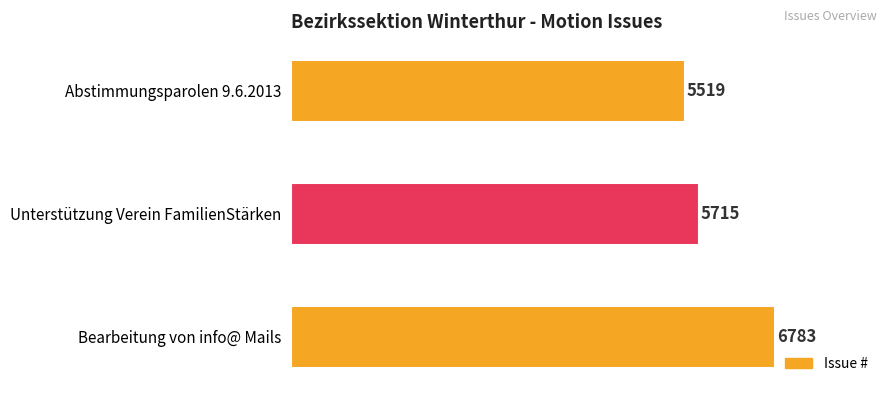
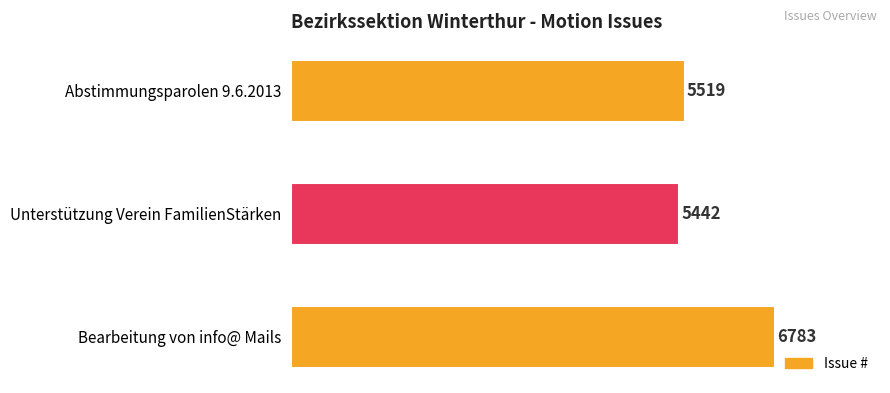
Unterstützung Verein FamilienStärken: 5715 -> 5442
